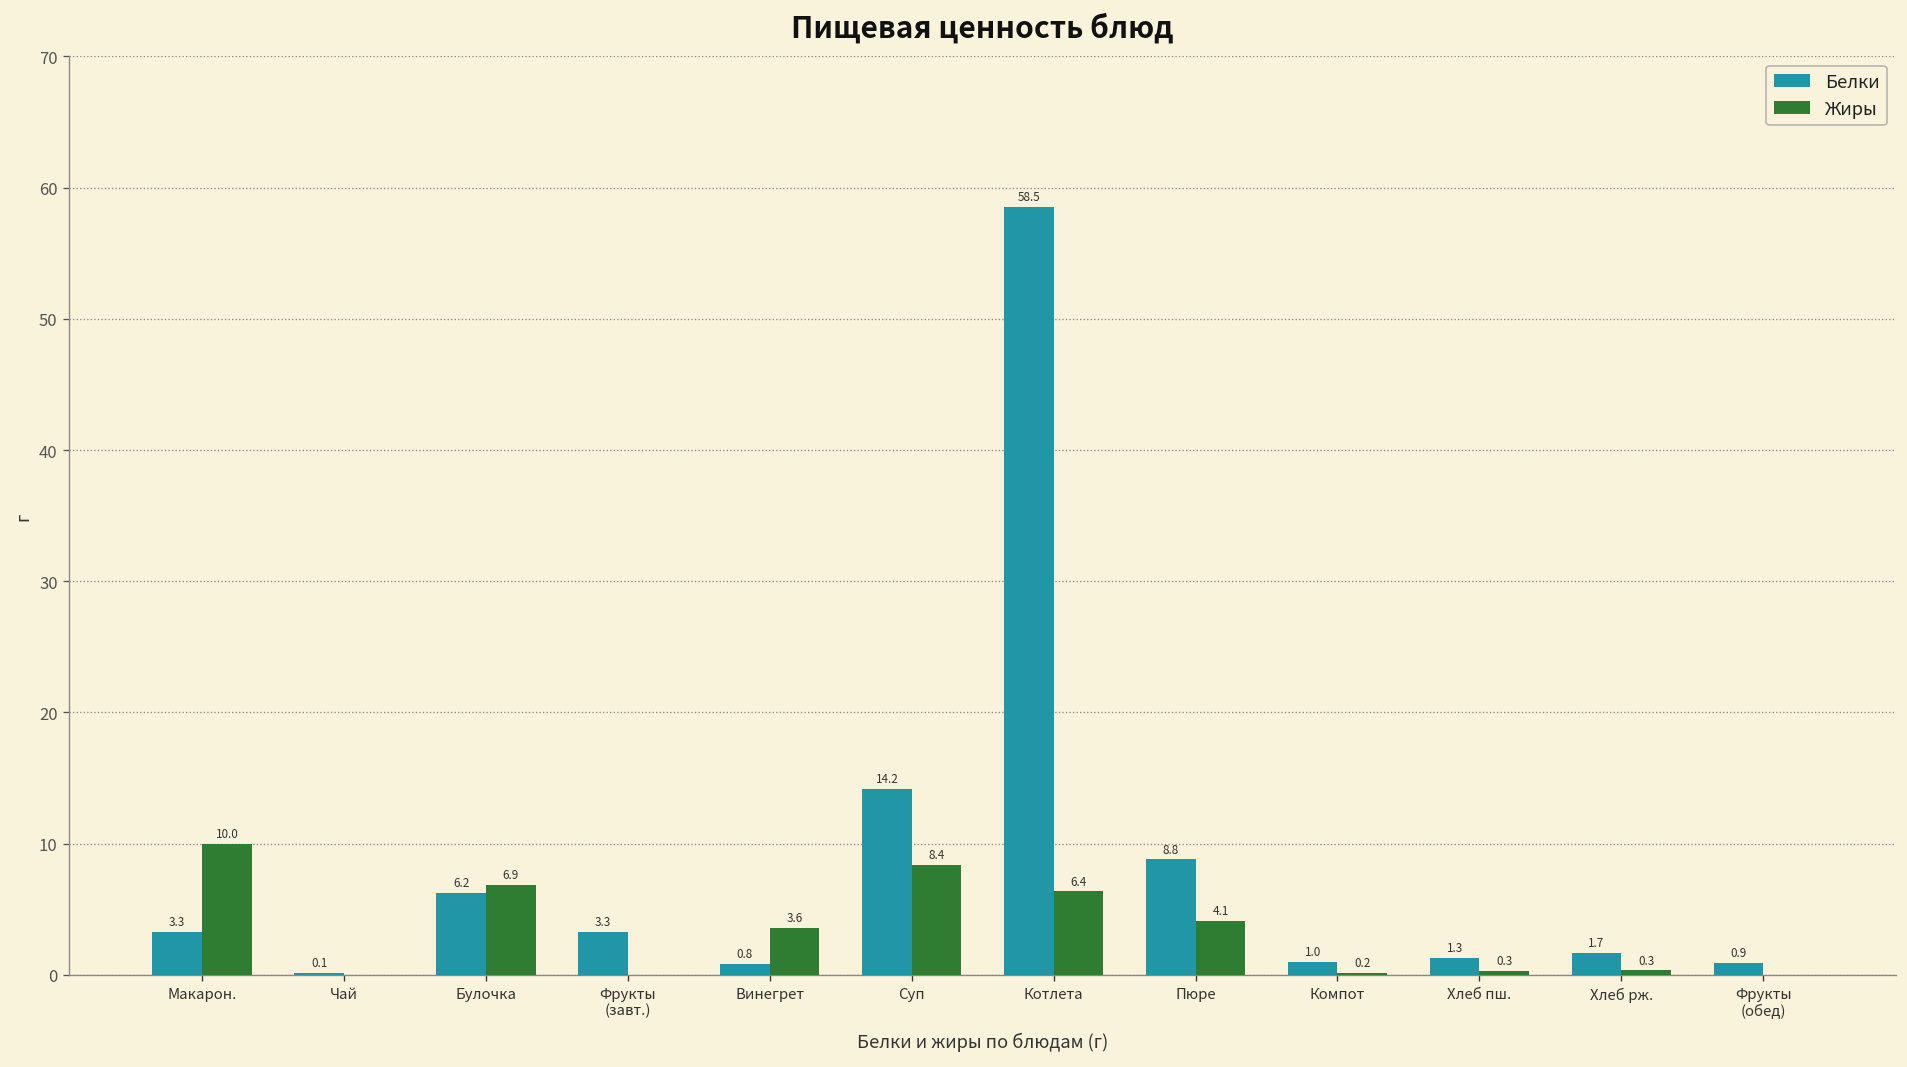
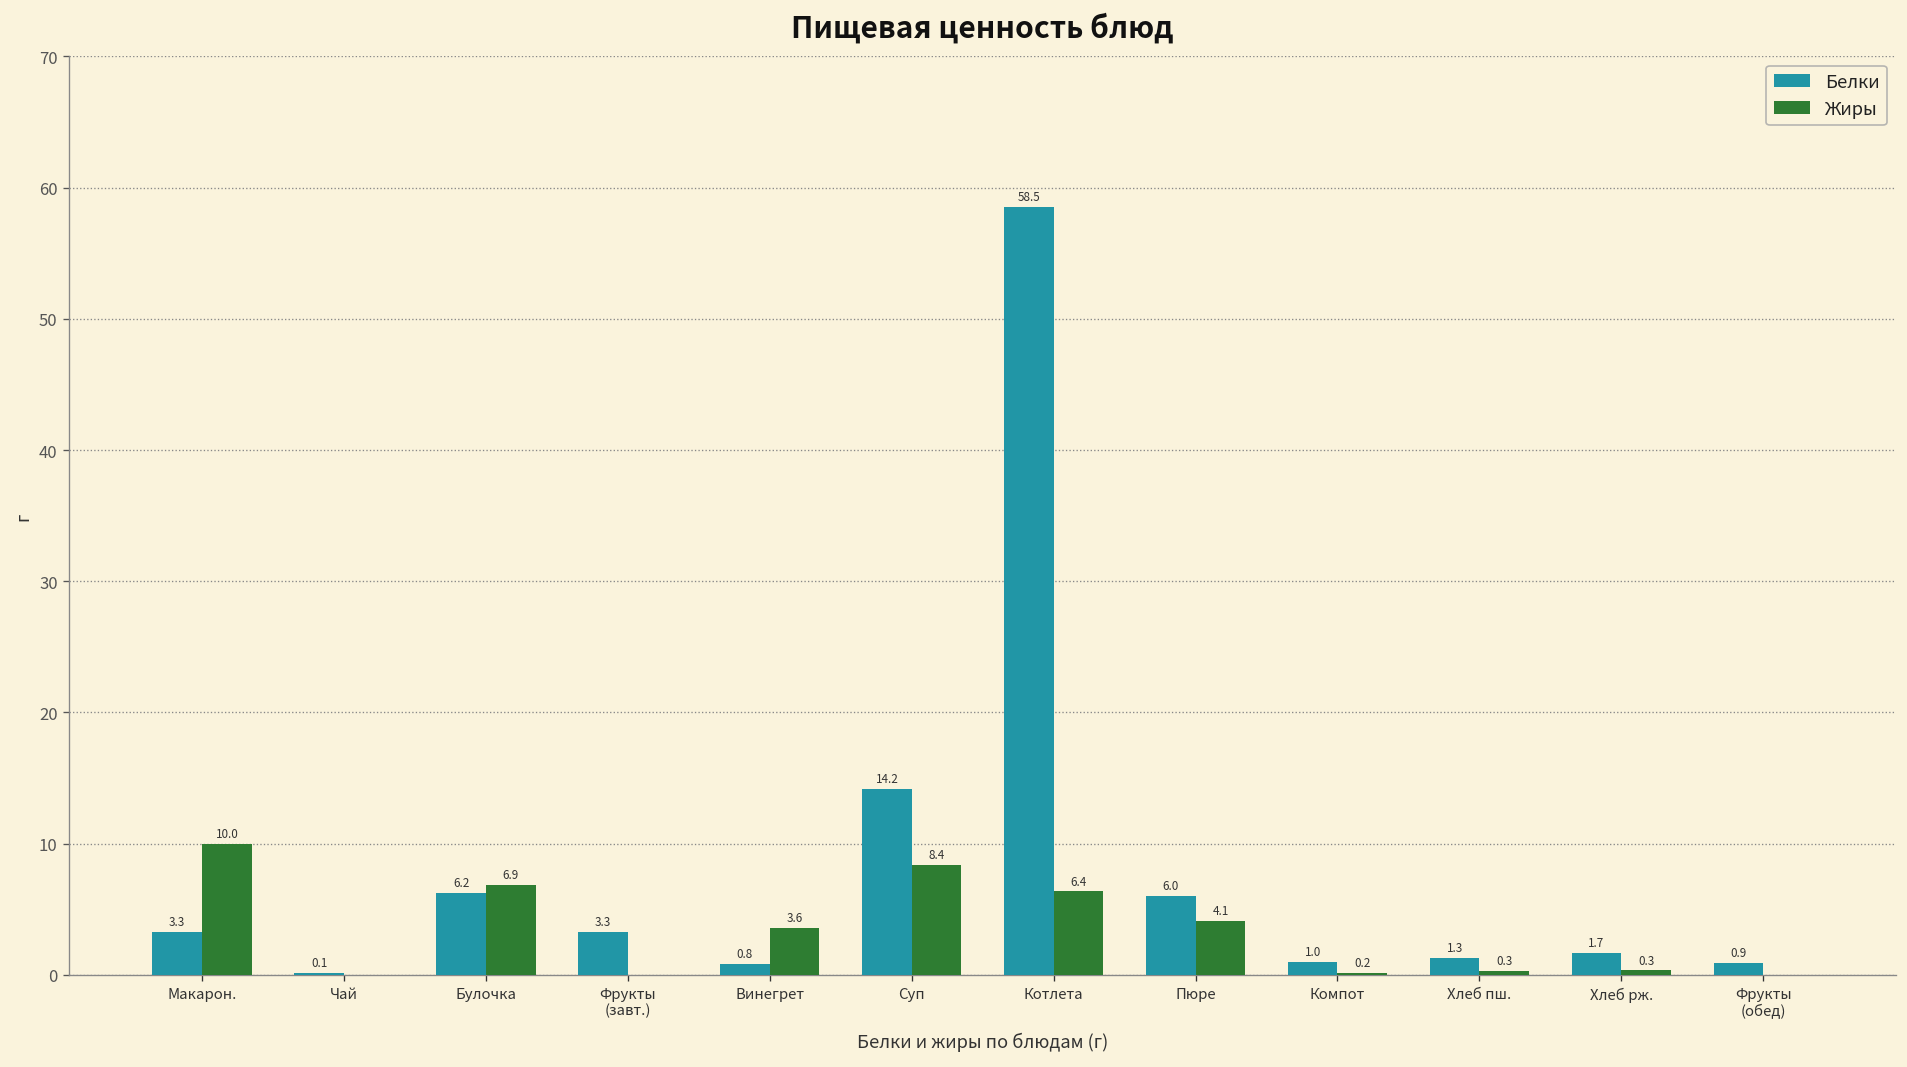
Белки, Пюре: 8.8 -> 6.0
